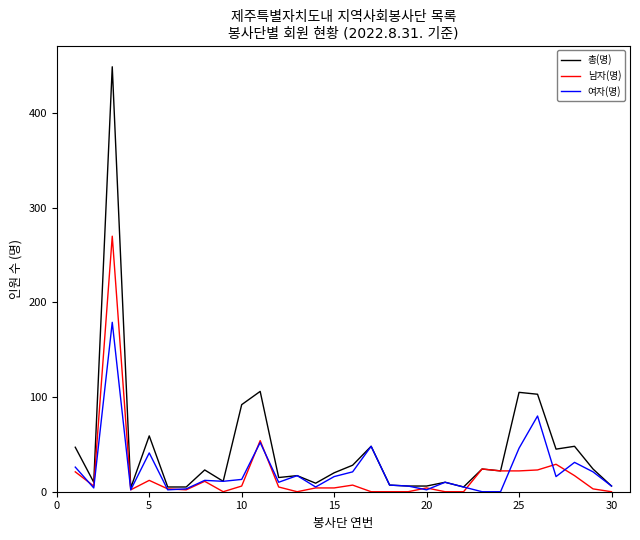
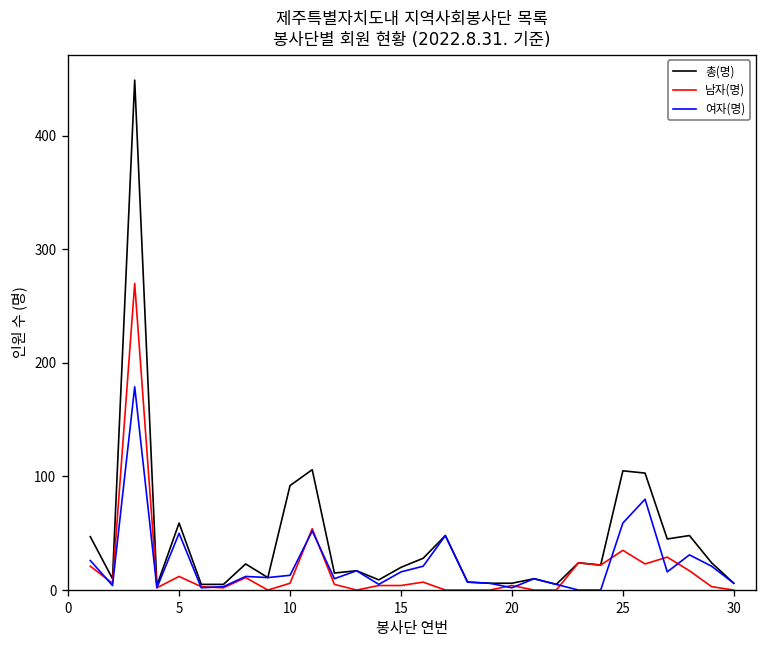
여자(명), 5: 40 -> 50
남자(명), 25: 20 -> 40
여자(명), 25: 50 -> 60
